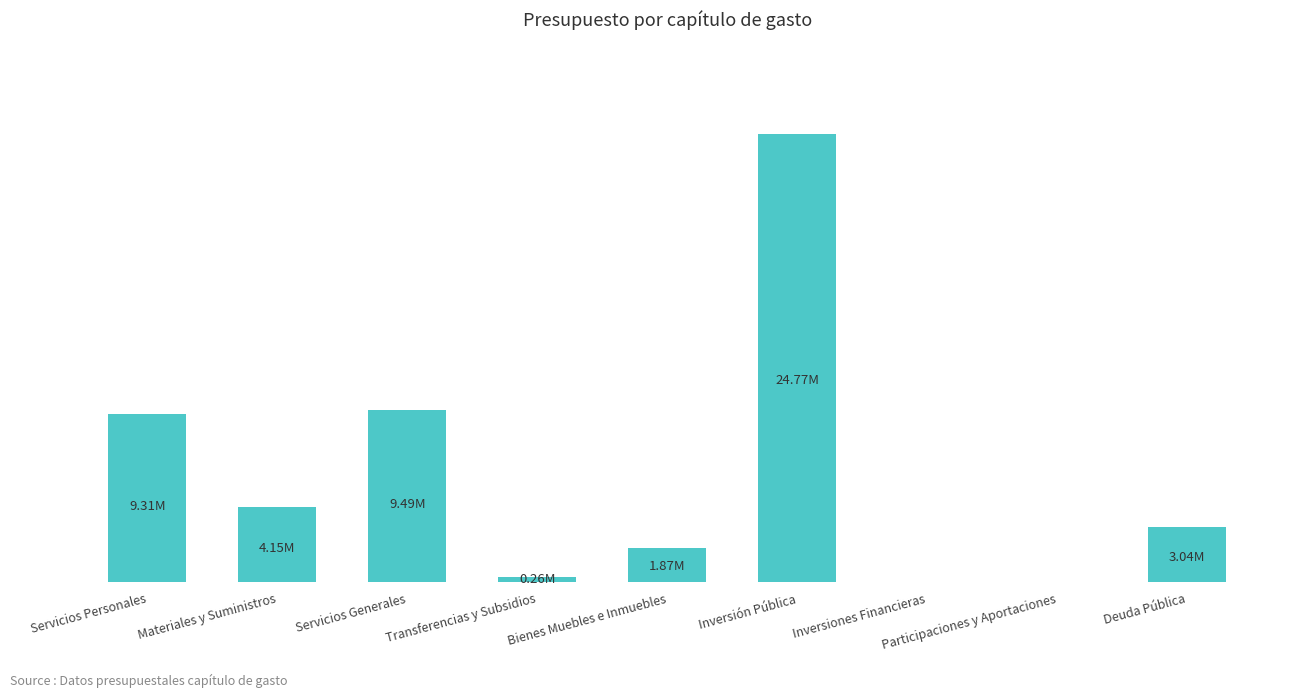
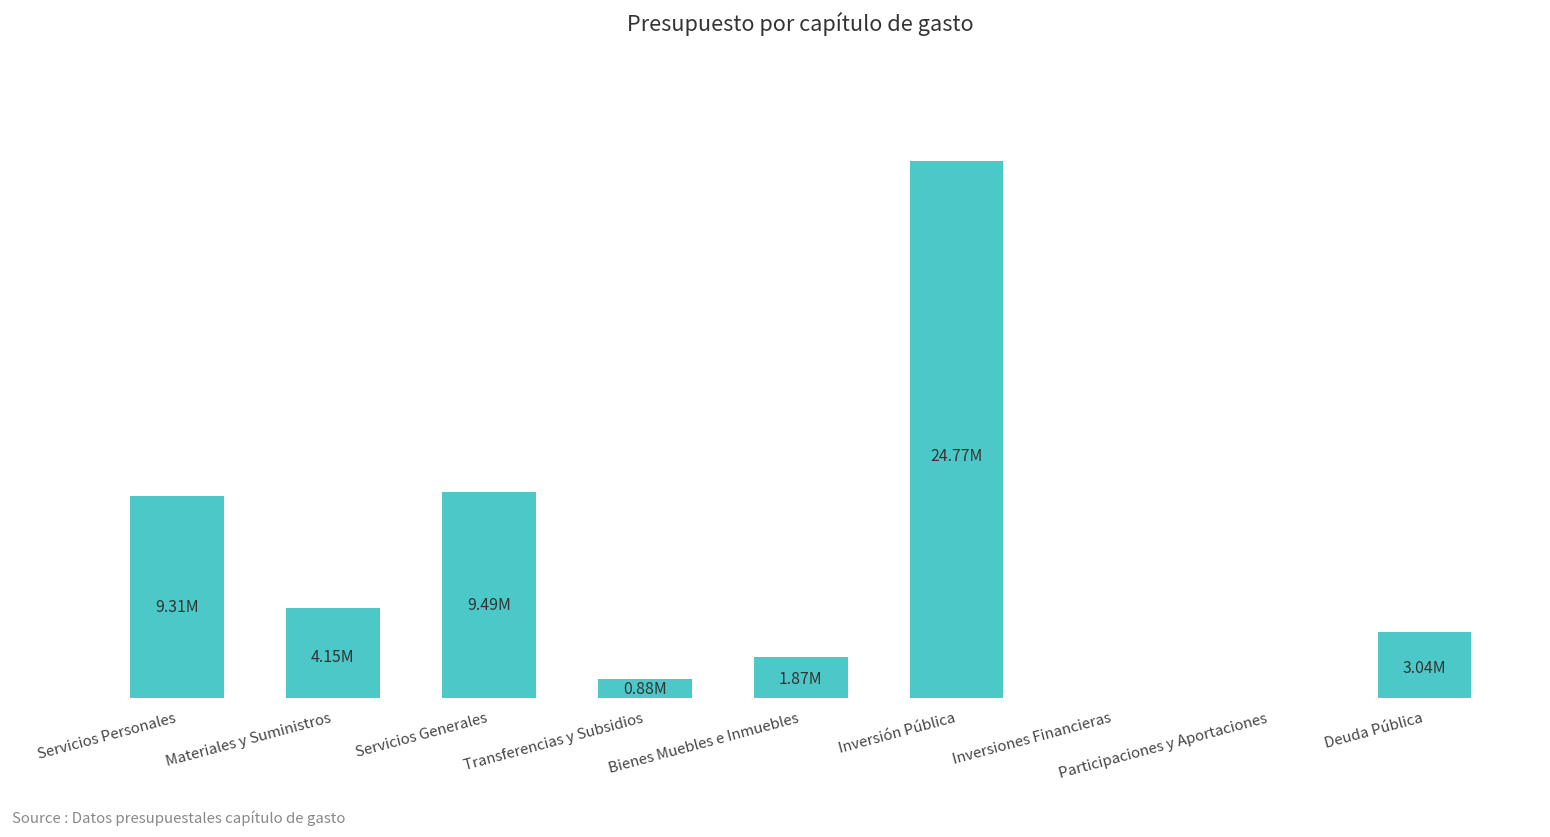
Transferencias y Subsidios: 0.26M -> 0.88M
